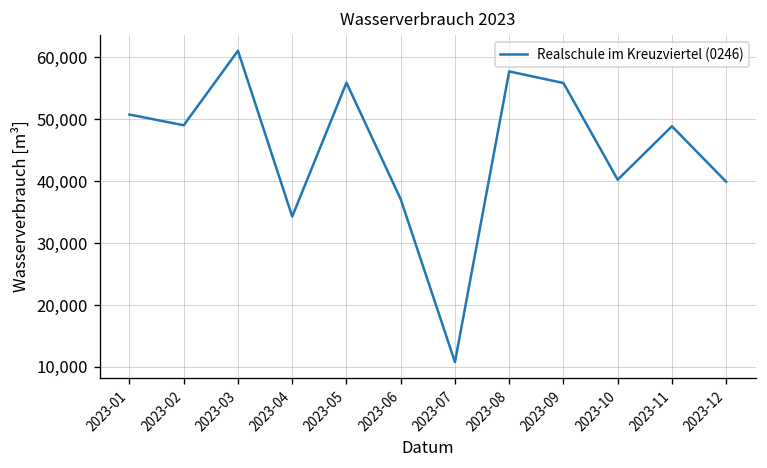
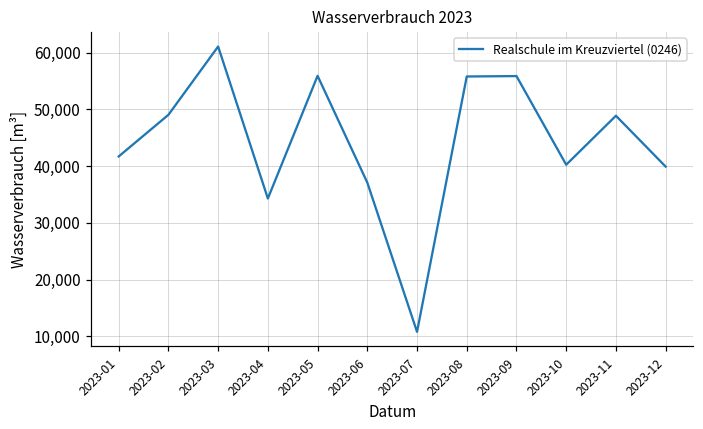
2023-01: 51,000 -> 42,000
2023-08: 58,000 -> 56,000
